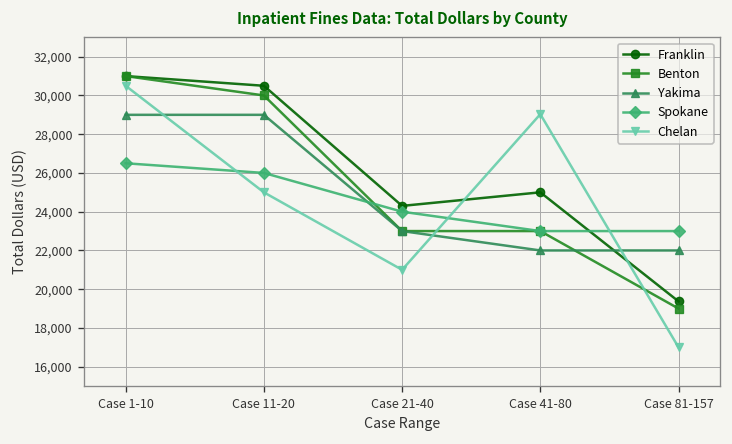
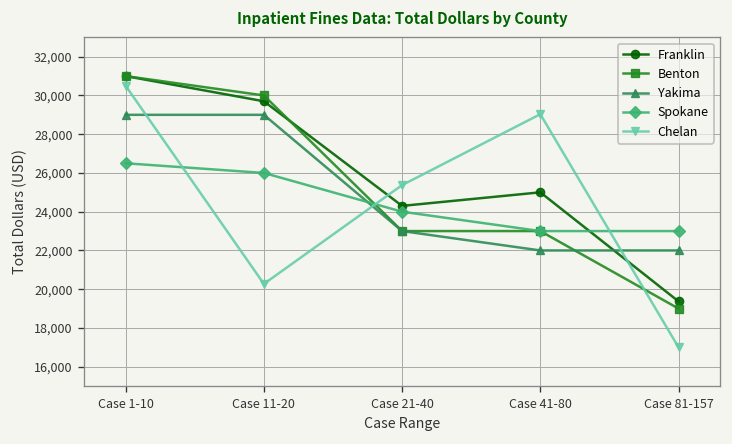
Franklin, Case 11-20: 30,500 -> 29,700
Chelan, Case 11-20: 25,000 -> 20,300
Chelan, Case 21-40: 21,000 -> 25,400
